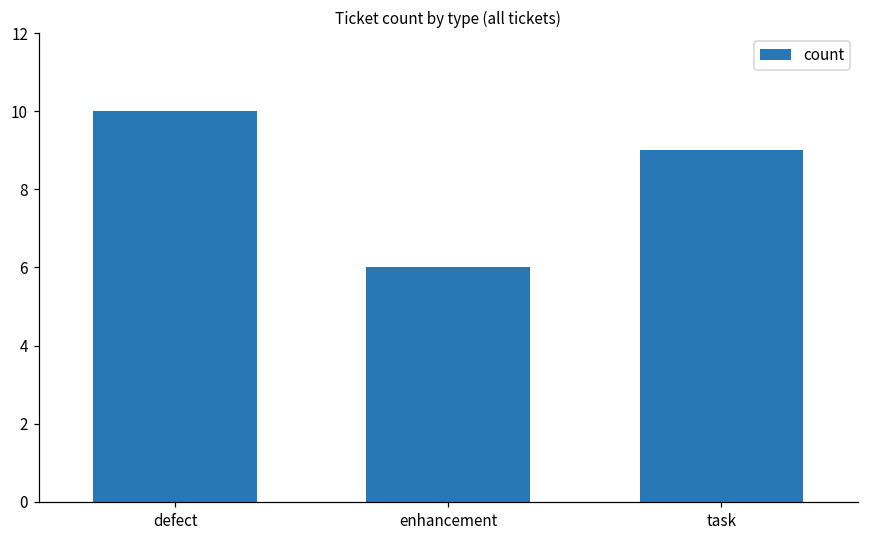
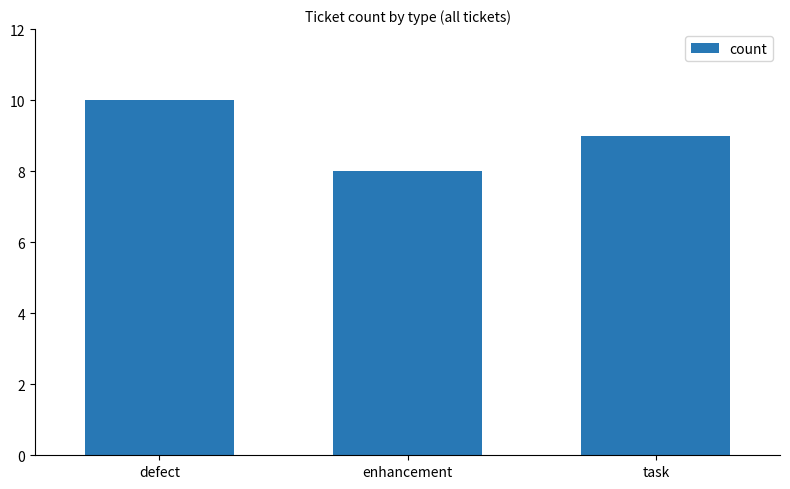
enhancement: 6 -> 8
